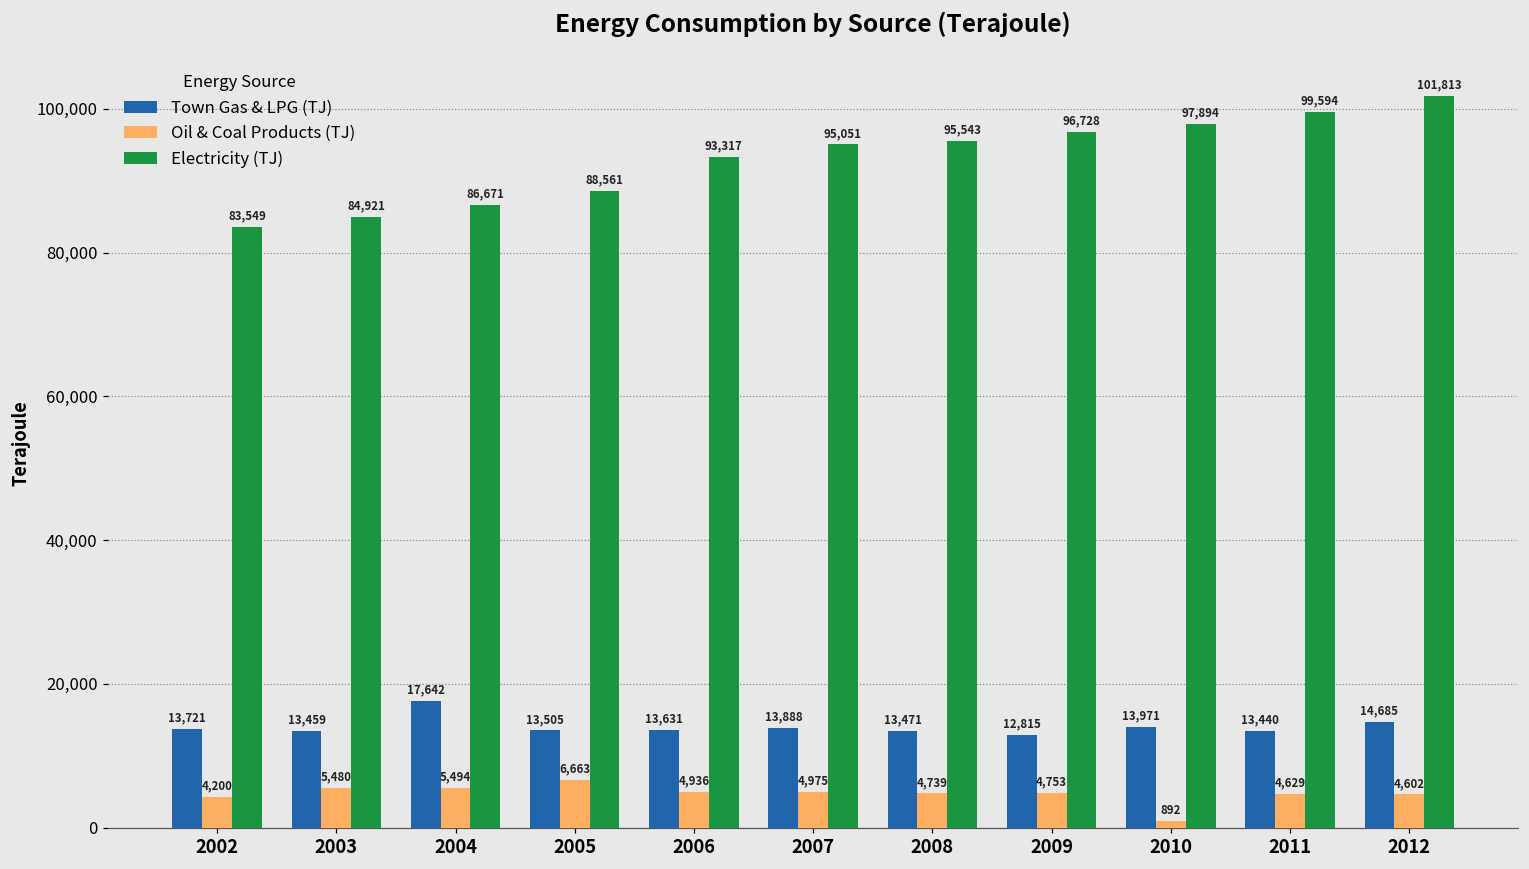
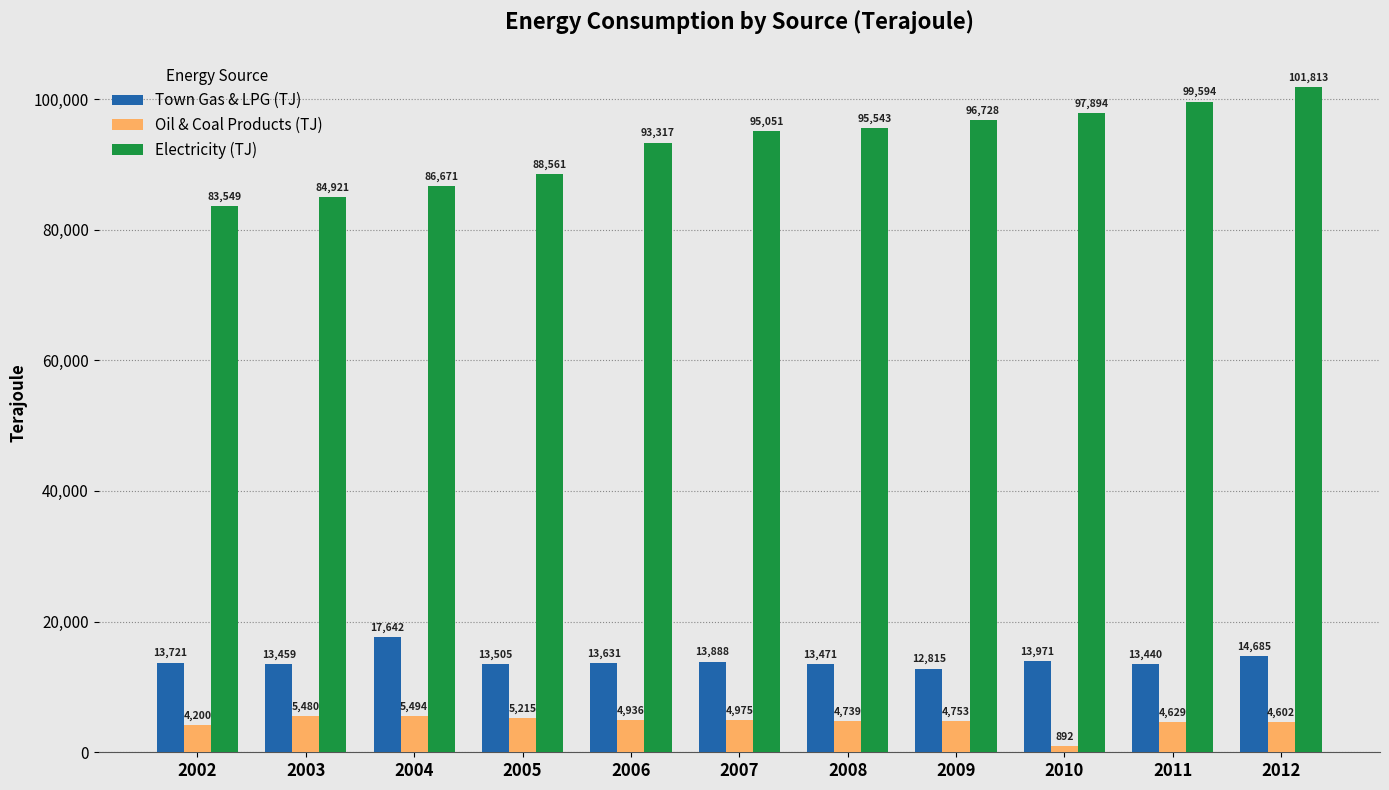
Oil & Coal Products (TJ), 2005: 6,663 -> 5,215
